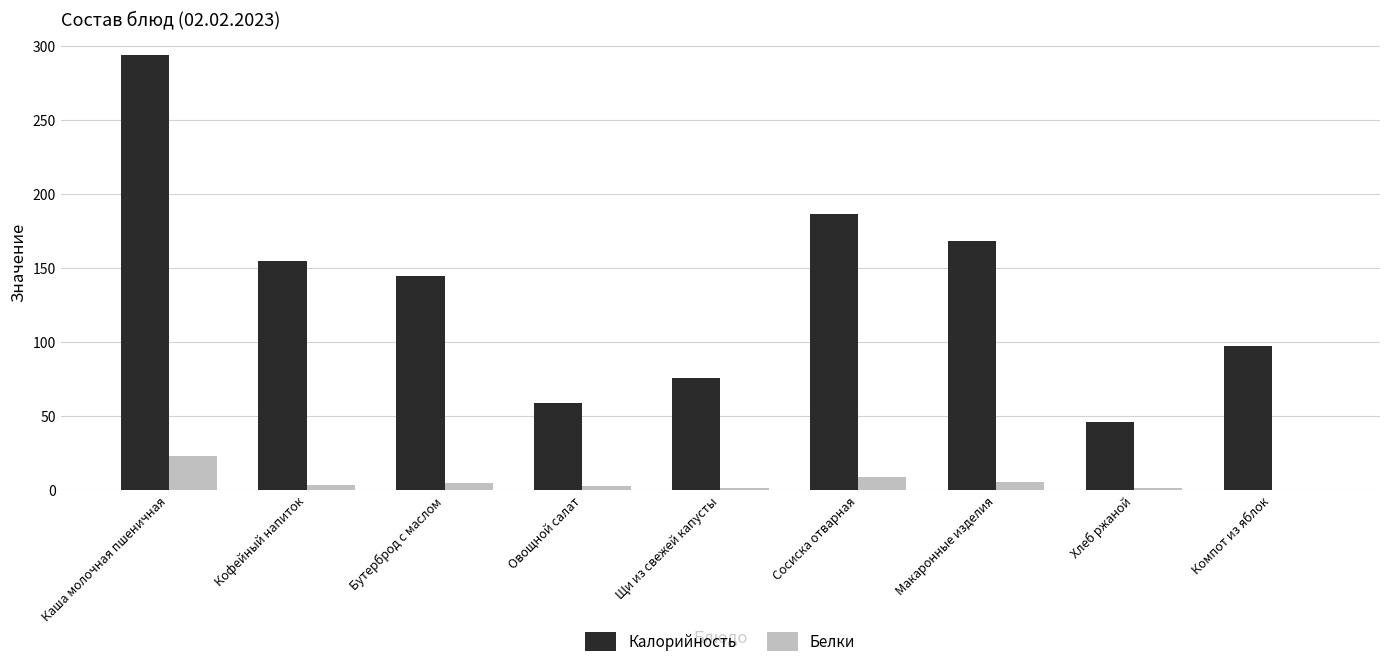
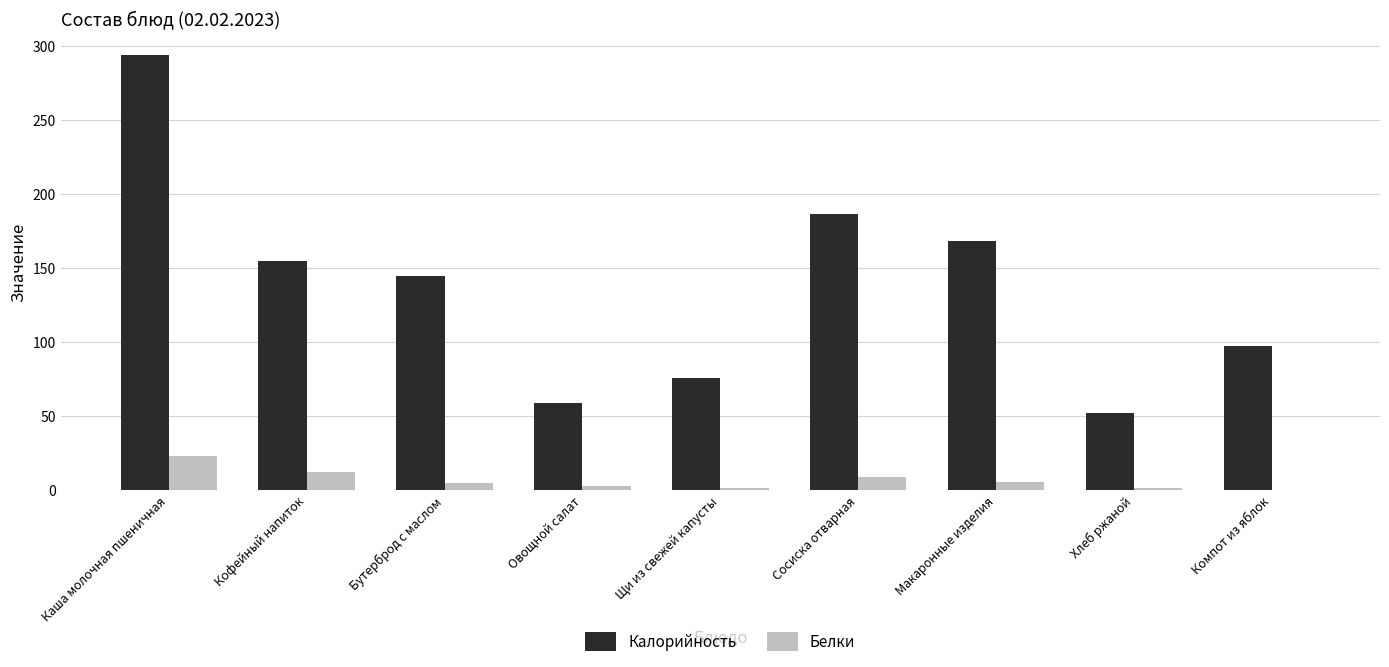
Белки, Кофейный напиток: 4 -> 12
Калорийность, Хлеб ржаной: 46 -> 52
